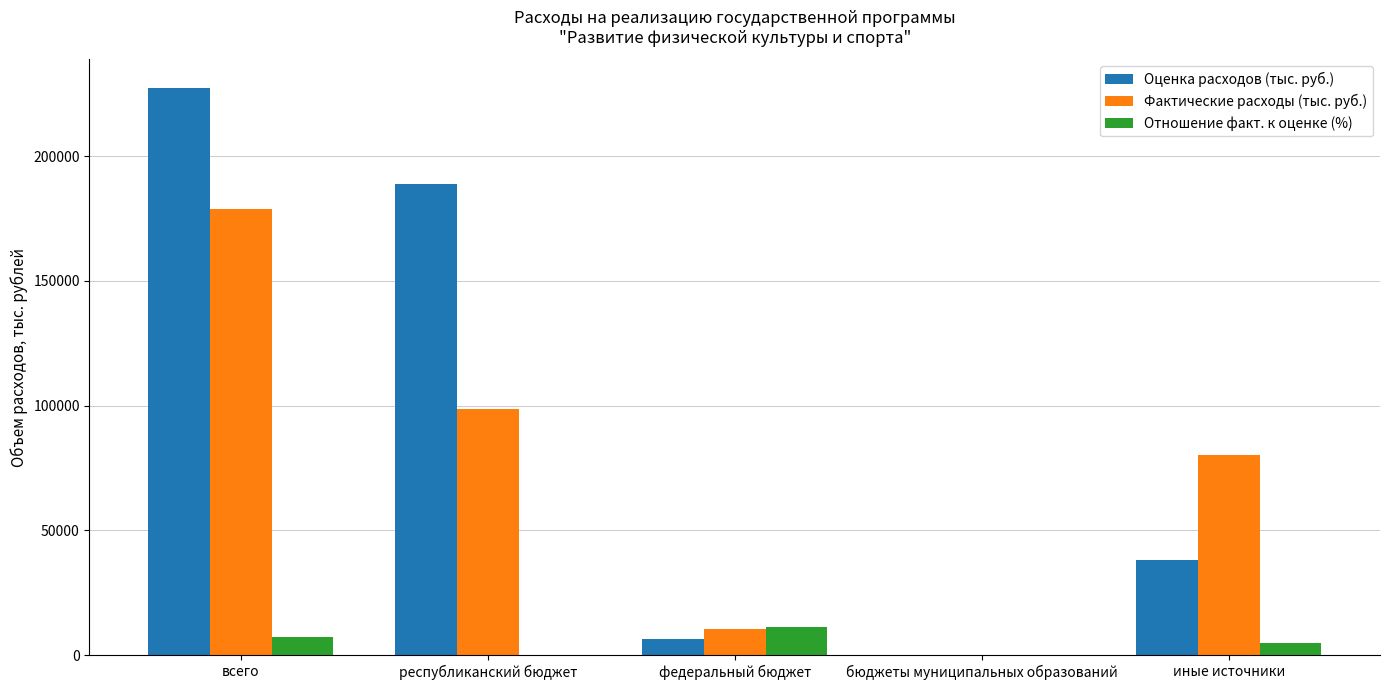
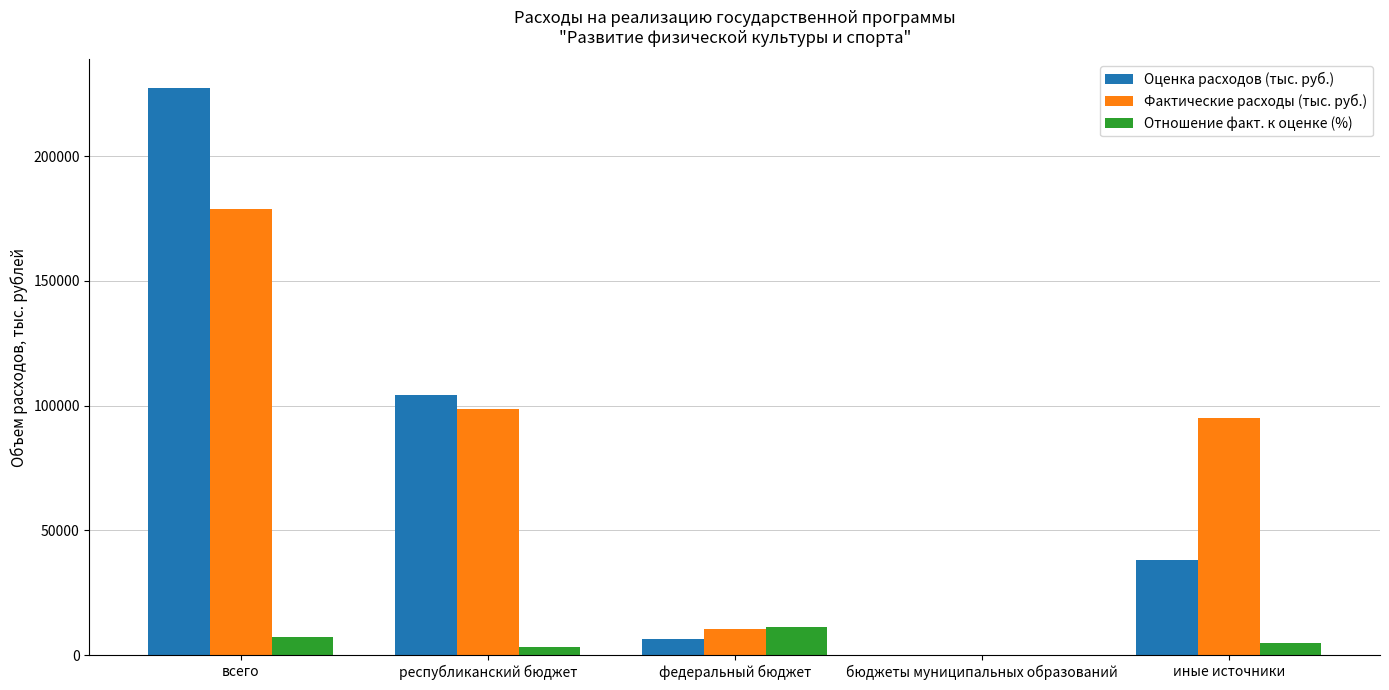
Оценка расходов (тыс. руб.), республиканский бюджет: 189000 -> 104000
Отношение факт. к оценке (%), республиканский бюджет: 0 -> 3000
Фактические расходы (тыс. руб.), иные источники: 80000 -> 95000
